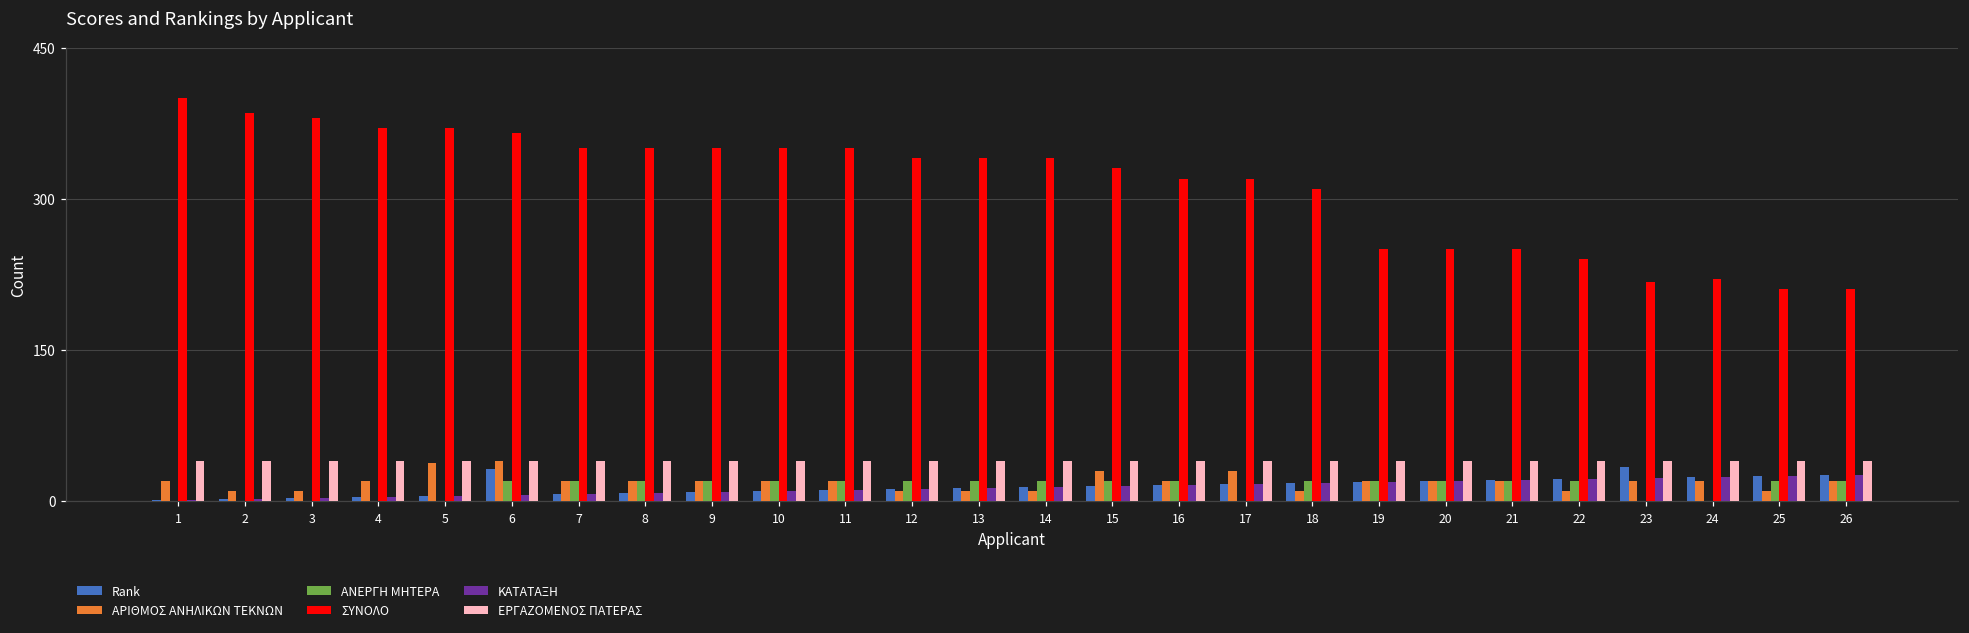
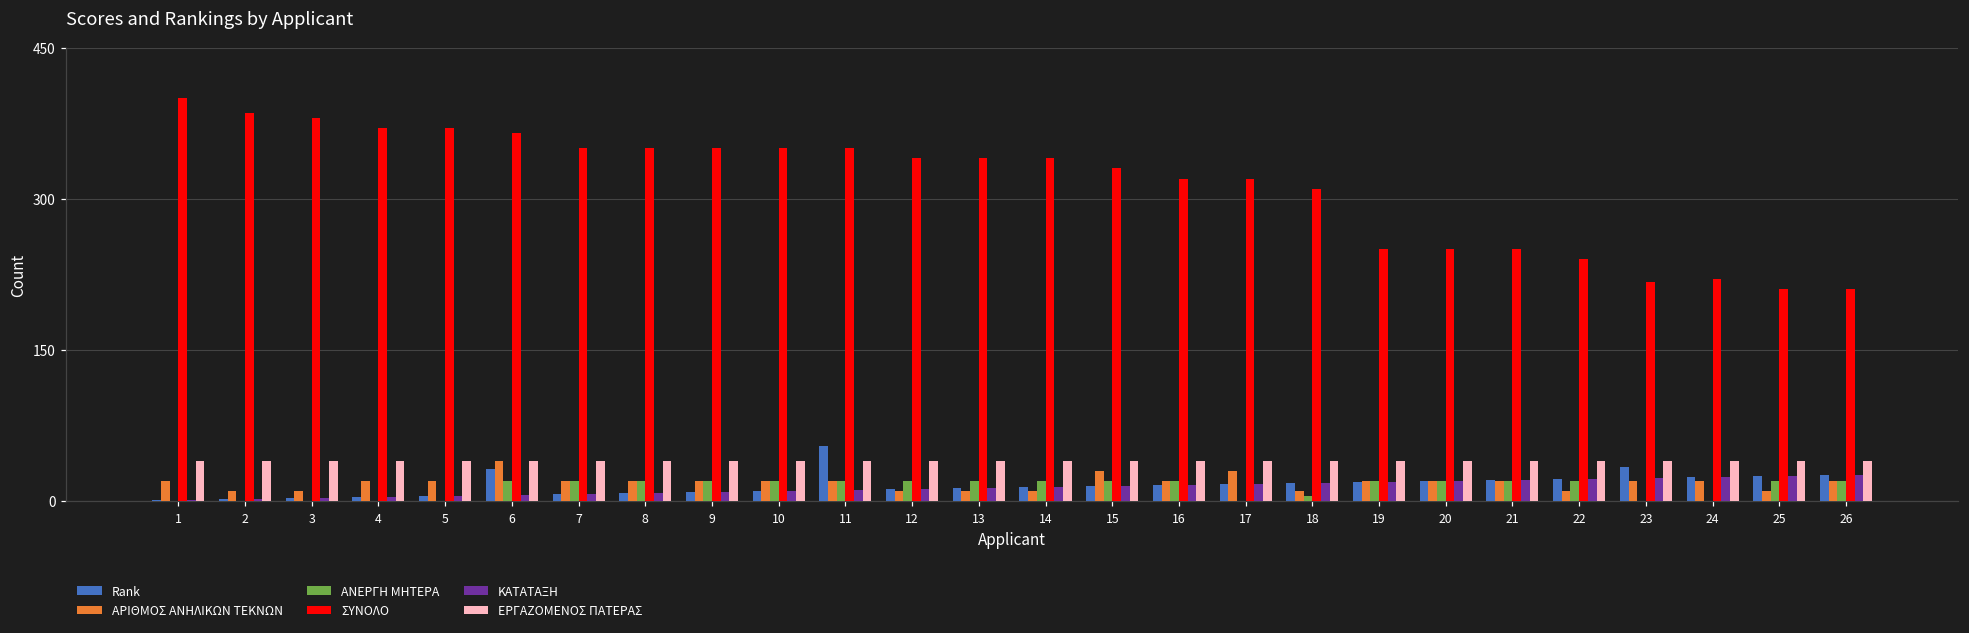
ΑΡΙΘΜΟΣ ΑΝΗΛΙΚΩΝ ΤΕΚΝΩΝ, 5: 40 -> 20
Rank, 11: 10 -> 60
ΑΝΕΡΓΗ ΜΗΤΕΡΑ, 18: 20 -> 10
